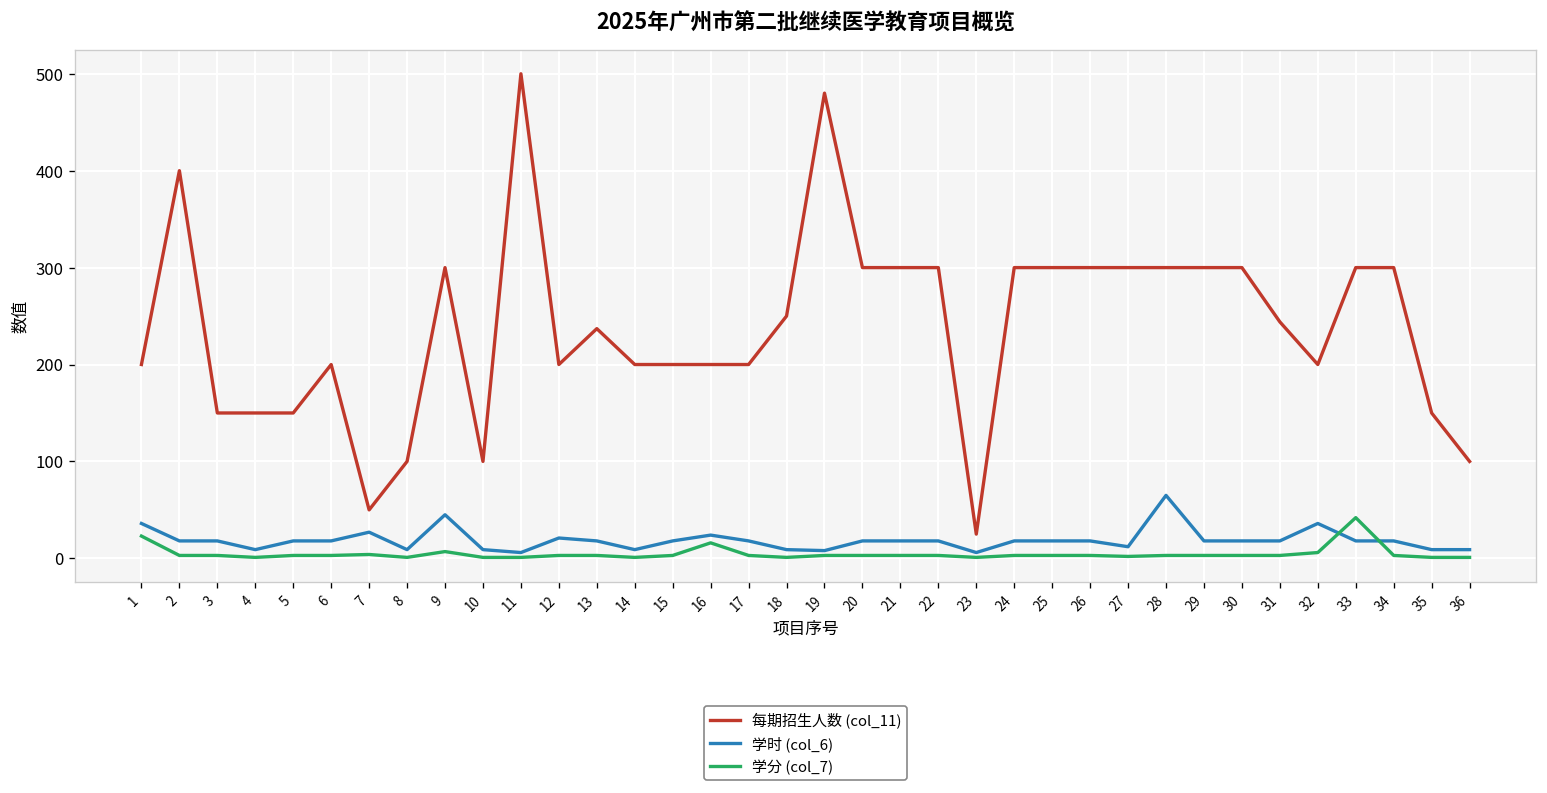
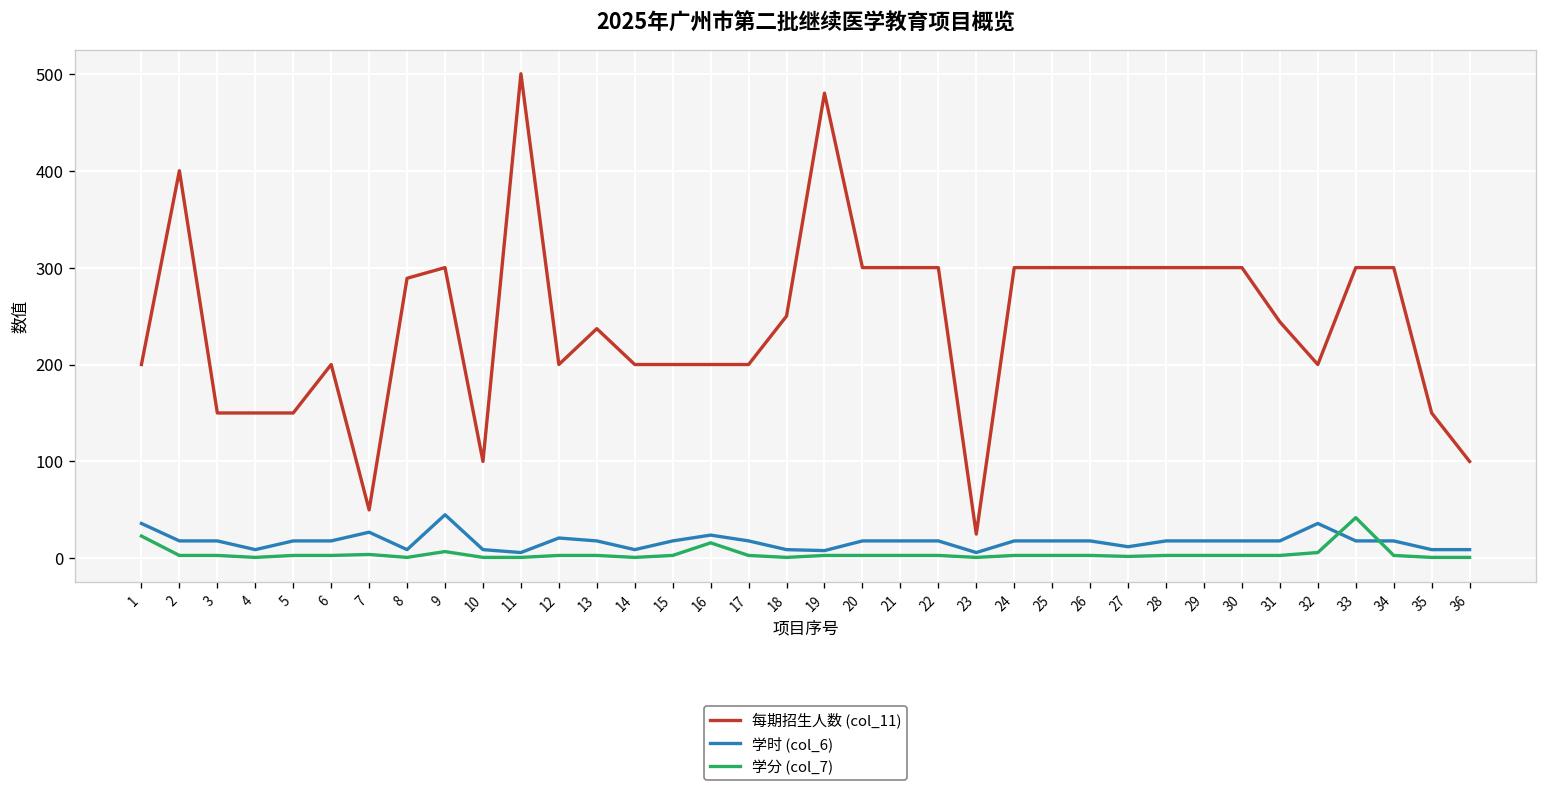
每期招生人数 (col_11), 8: 100 -> 290
学时 (col_6), 28: 70 -> 20
